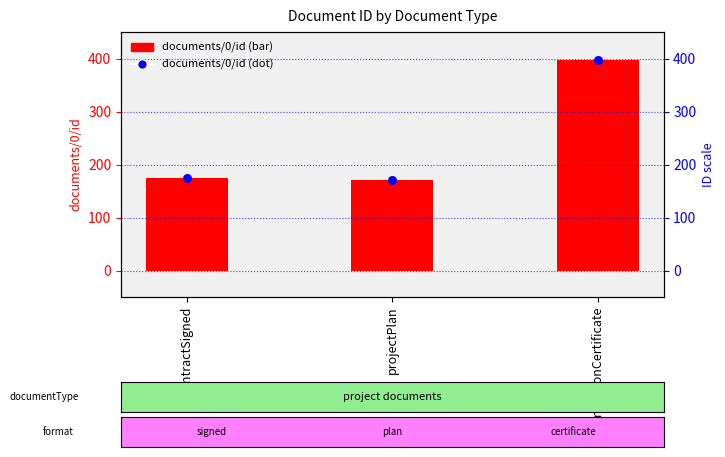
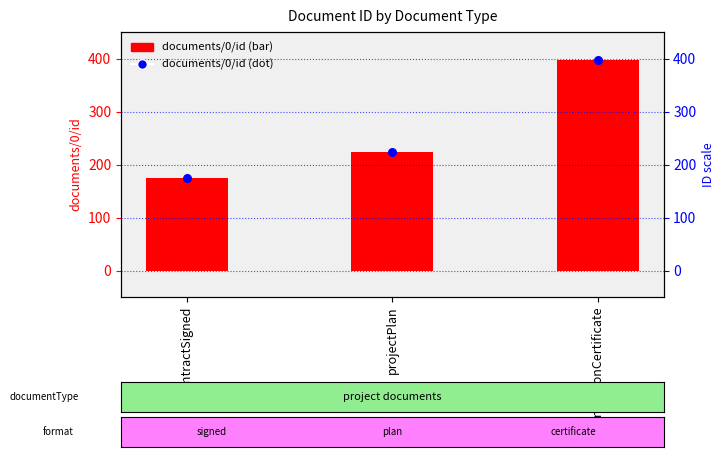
projectPlan: 170 -> 220
